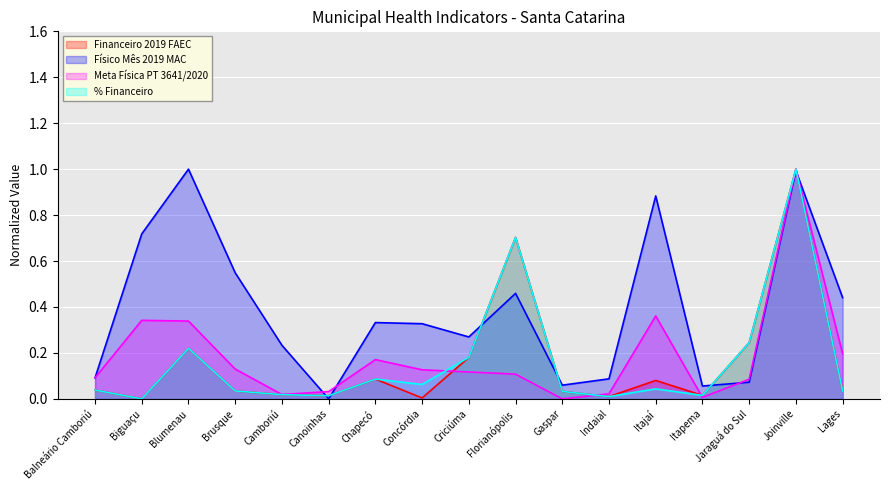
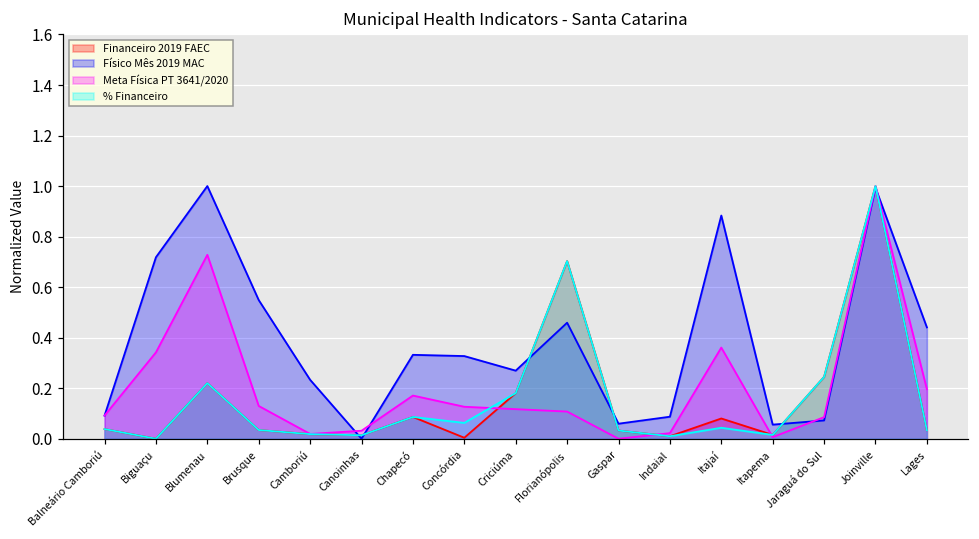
Meta Física PT 3641/2020, Blumenau: 0.34 -> 0.73
